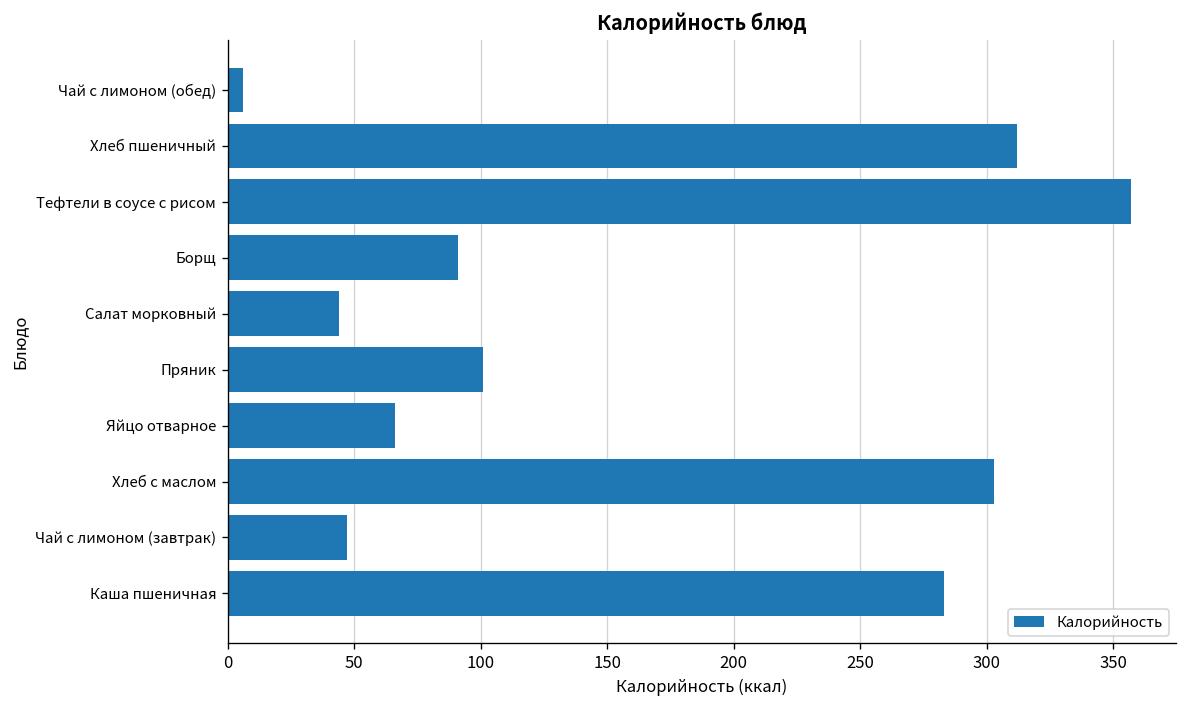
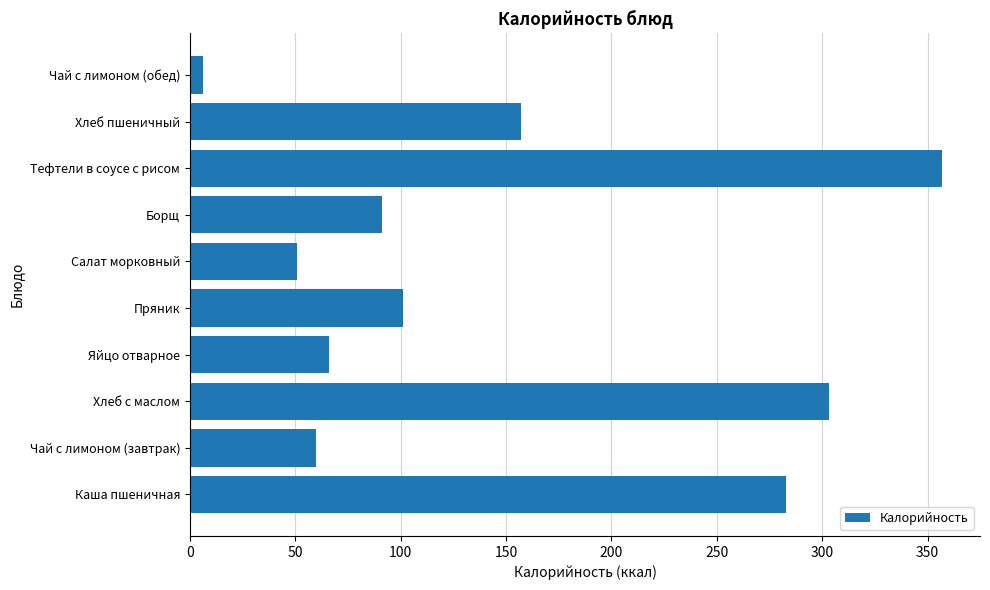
Хлеб пшеничный: 312 -> 157
Салат морковный: 44 -> 51
Чай с лимоном (завтрак): 47 -> 60
